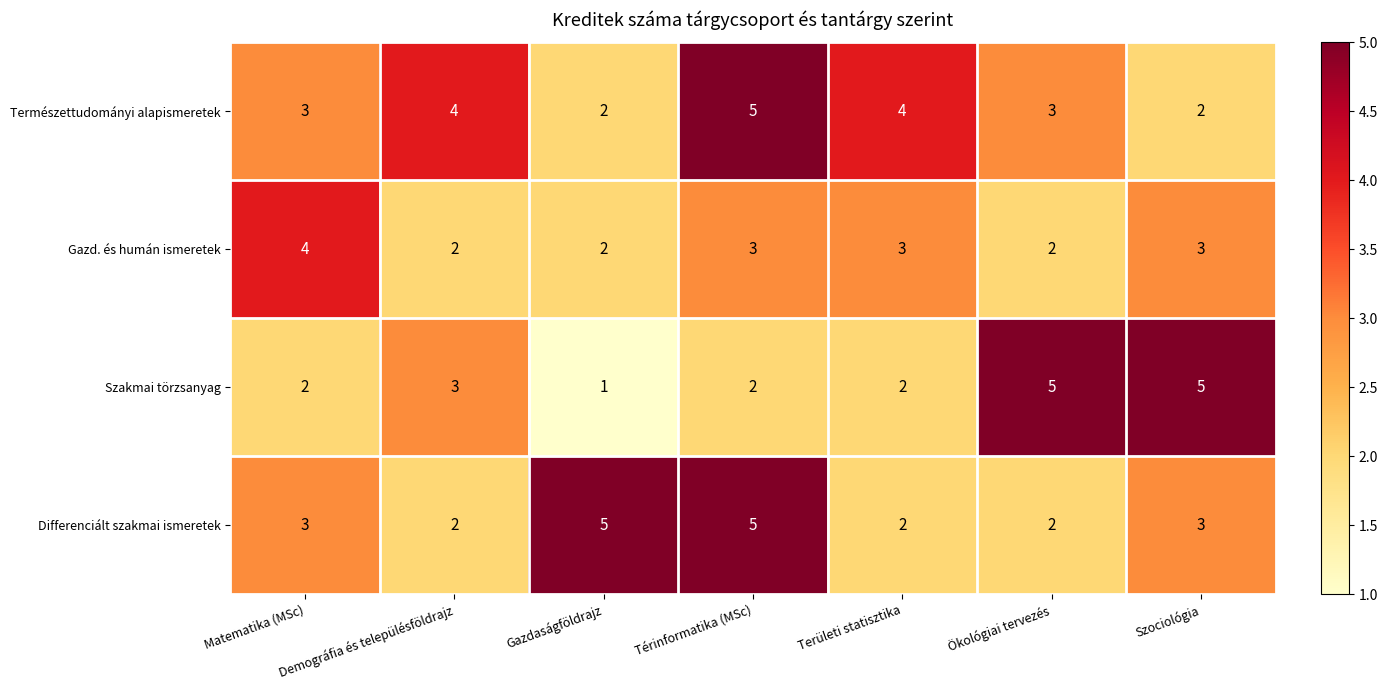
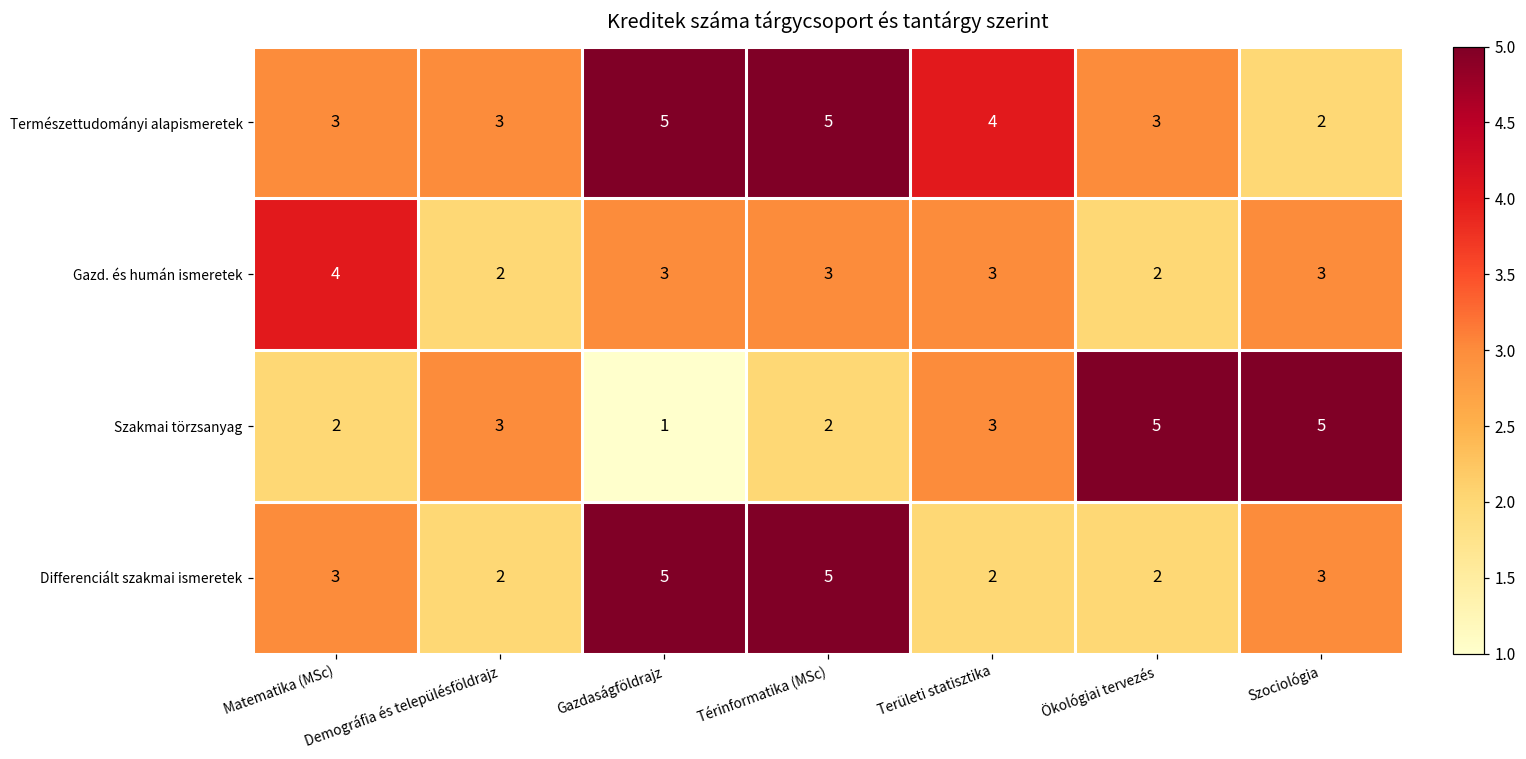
Természettudományi alapismeretek, Demográfia és településföldrajz: 4 -> 3
Természettudományi alapismeretek, Gazdaságföldrajz: 2 -> 5
Gazd. és humán ismeretek, Gazdaságföldrajz: 2 -> 3
Szakmai törzsanyag, Területi statisztika: 2 -> 3
